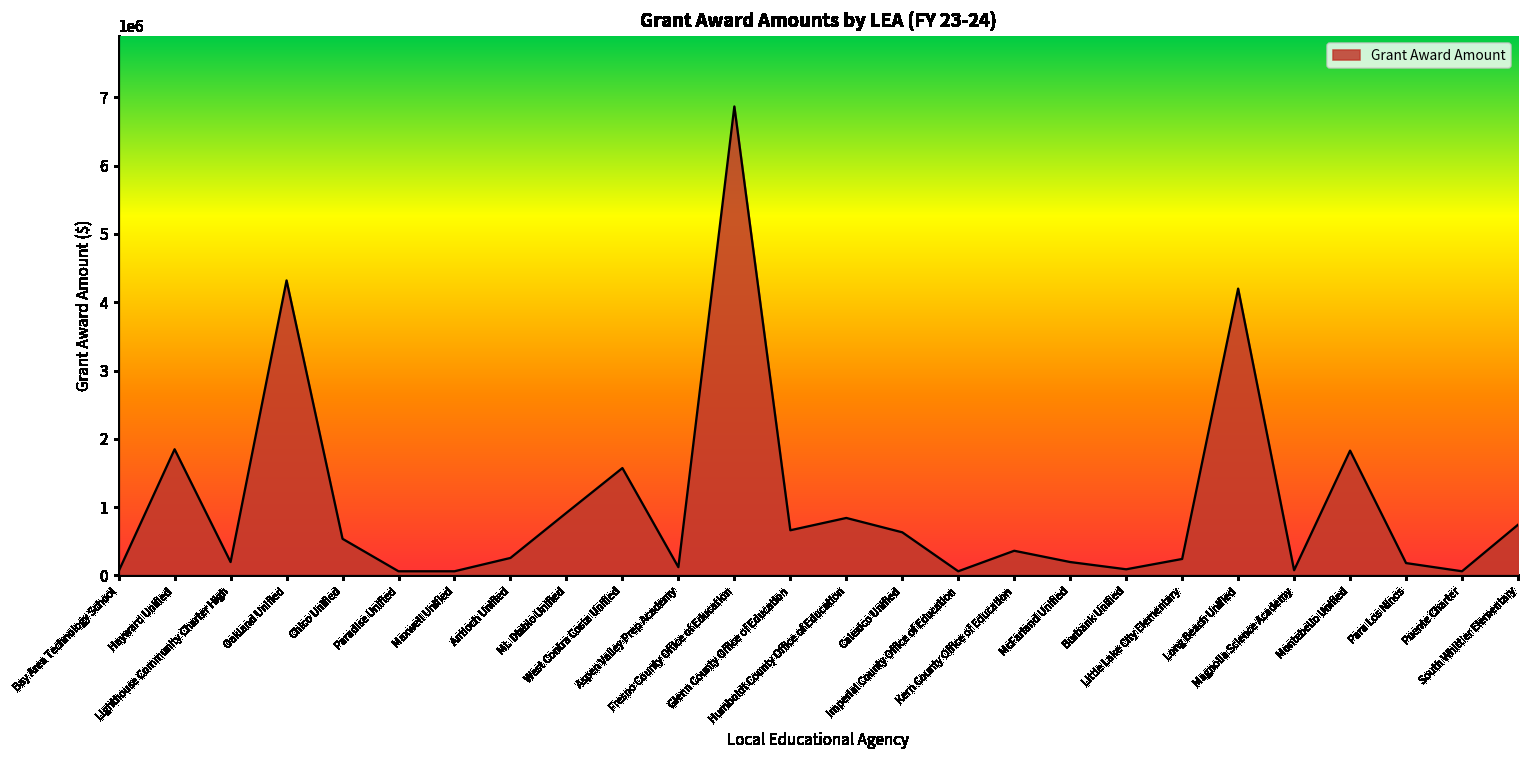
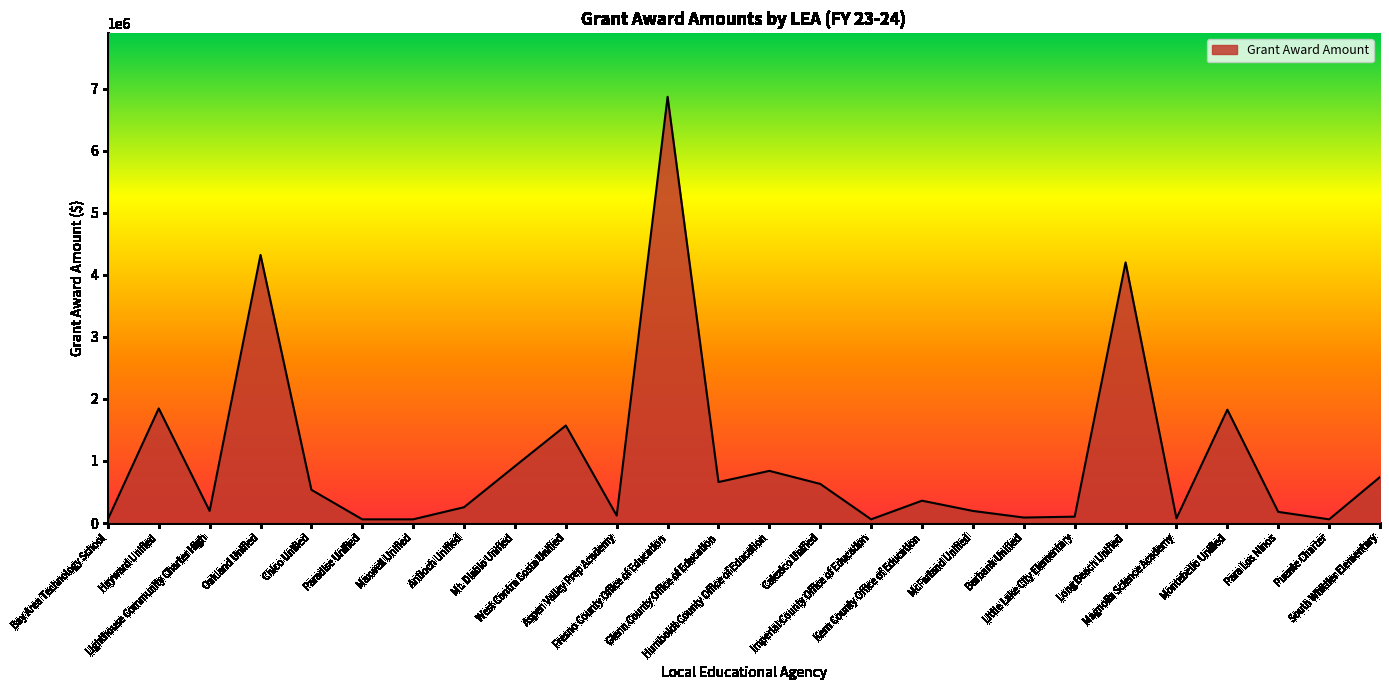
Little Lake City Elementary: 200000 -> 100000
